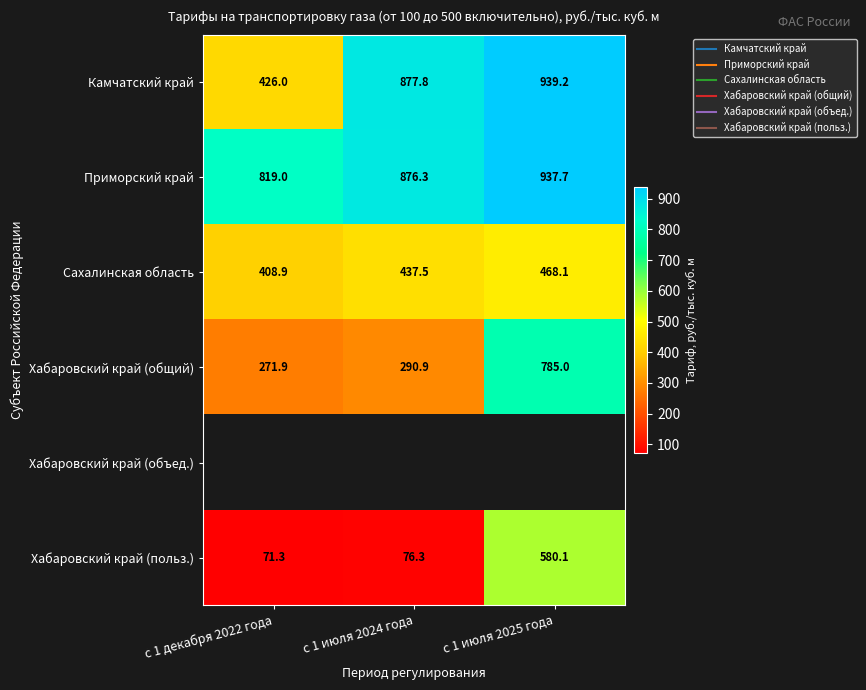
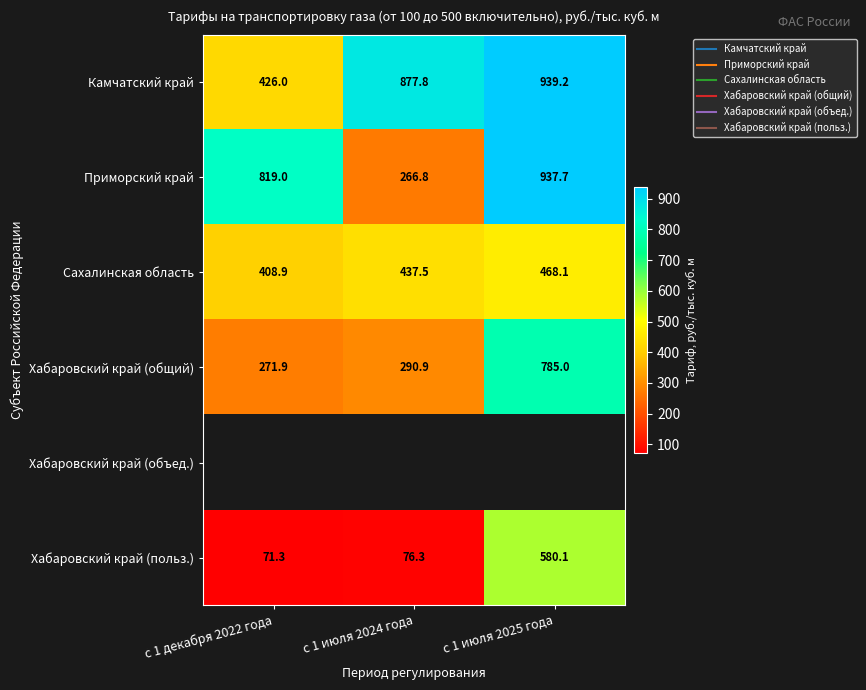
Приморский край, с 1 июля 2024 года: 876.3 -> 266.8
